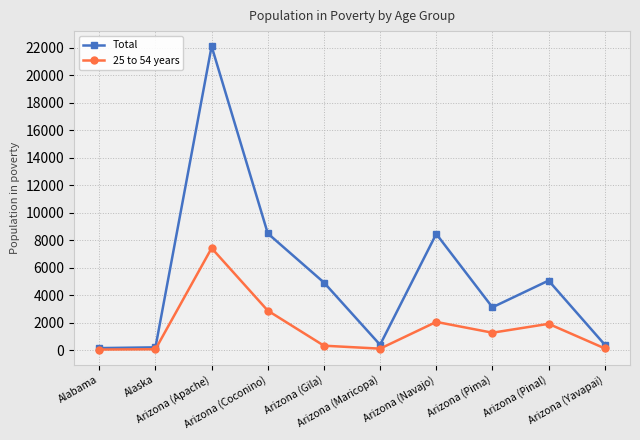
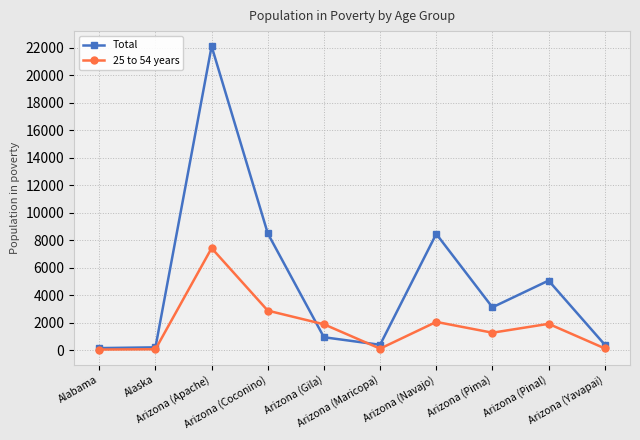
Total, Arizona (Gila): 4900 -> 900
25 to 54 years, Arizona (Gila): 300 -> 1900
